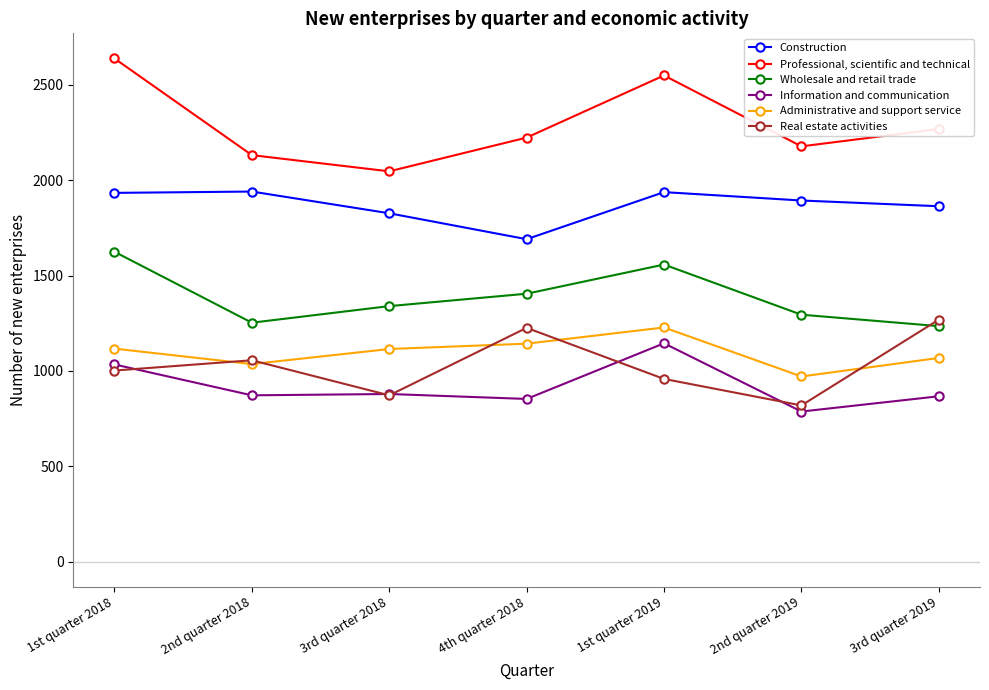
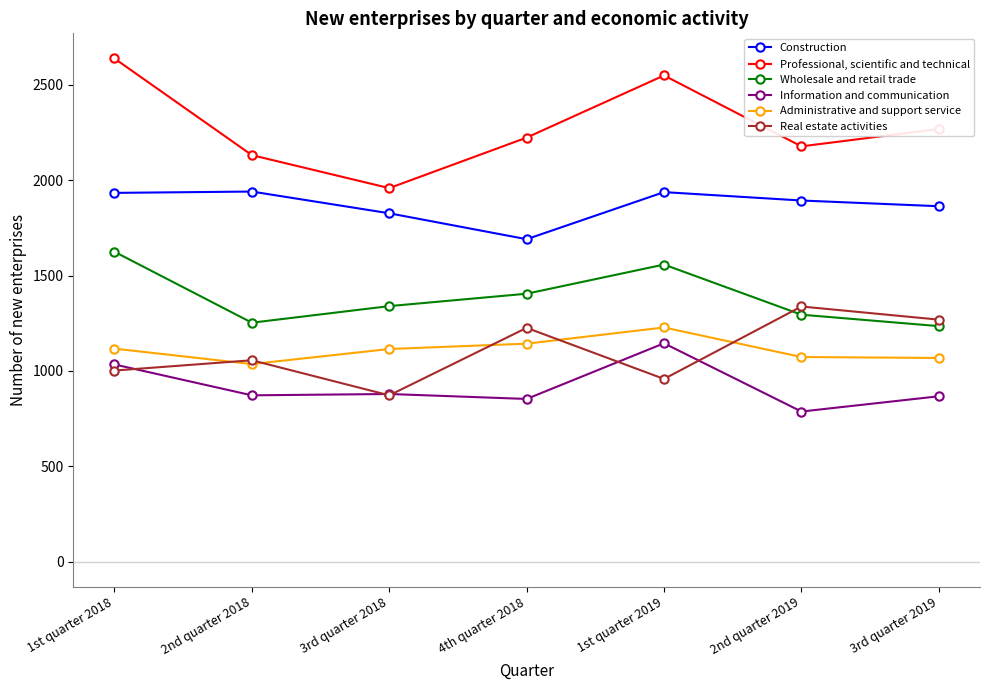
Professional, scientific and technical, 3rd quarter 2018: 2050 -> 1960
Administrative and support service, 2nd quarter 2019: 970 -> 1070
Real estate activities, 2nd quarter 2019: 820 -> 1340
